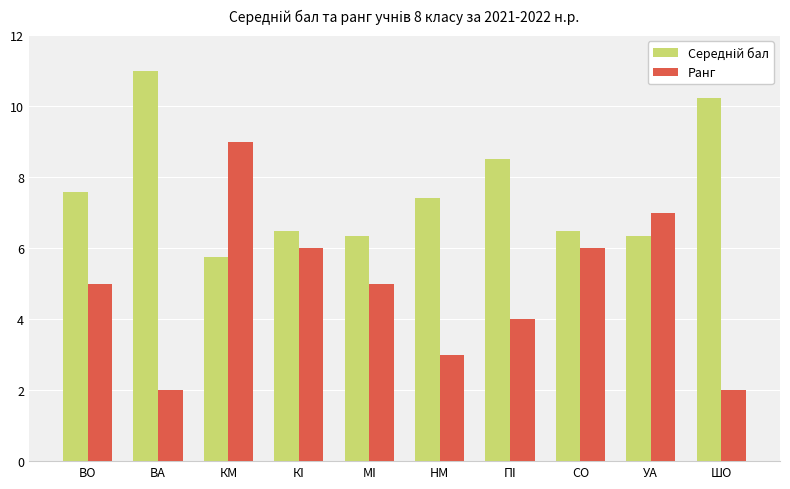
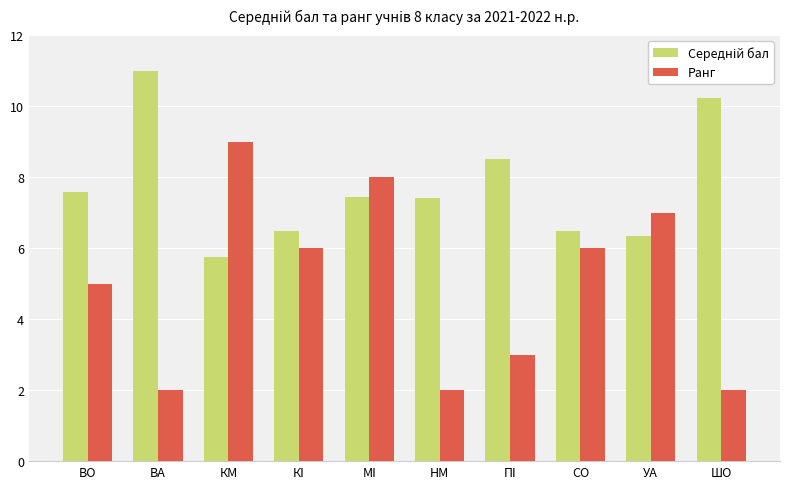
Середній бал, МІ: 6.4 -> 7.4
Ранг, МІ: 5 -> 8
Ранг, НМ: 3 -> 2
Ранг, ПІ: 4 -> 3
